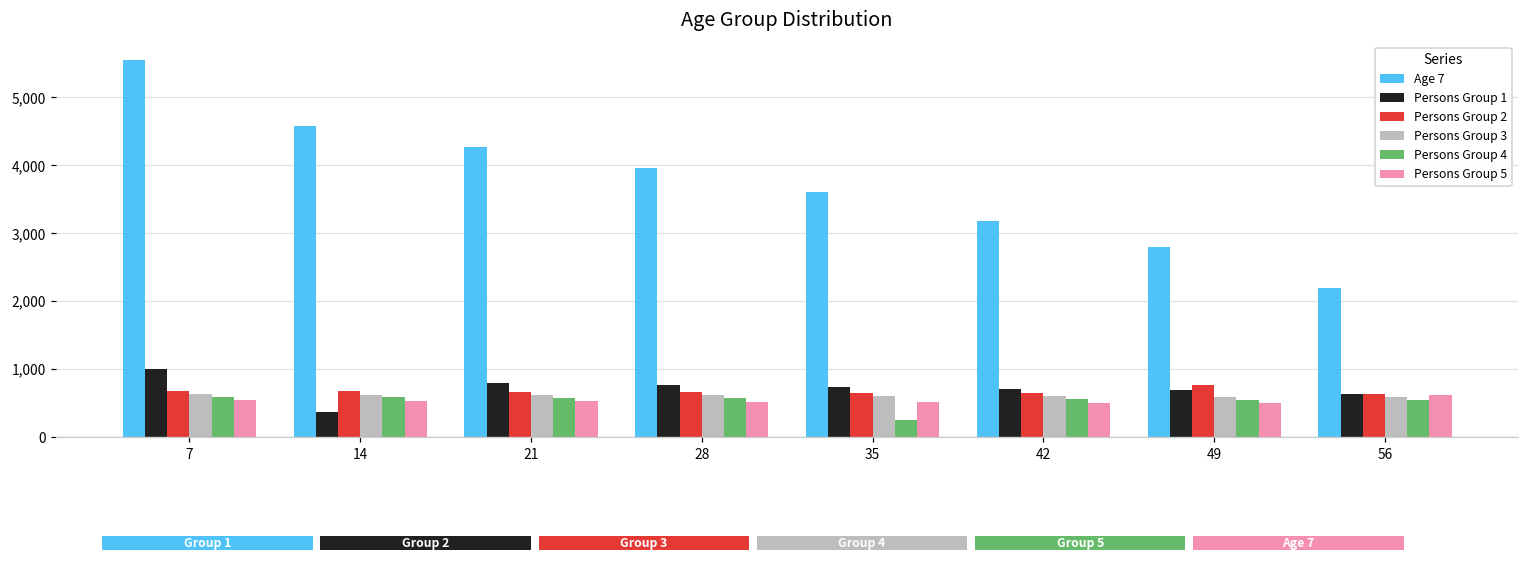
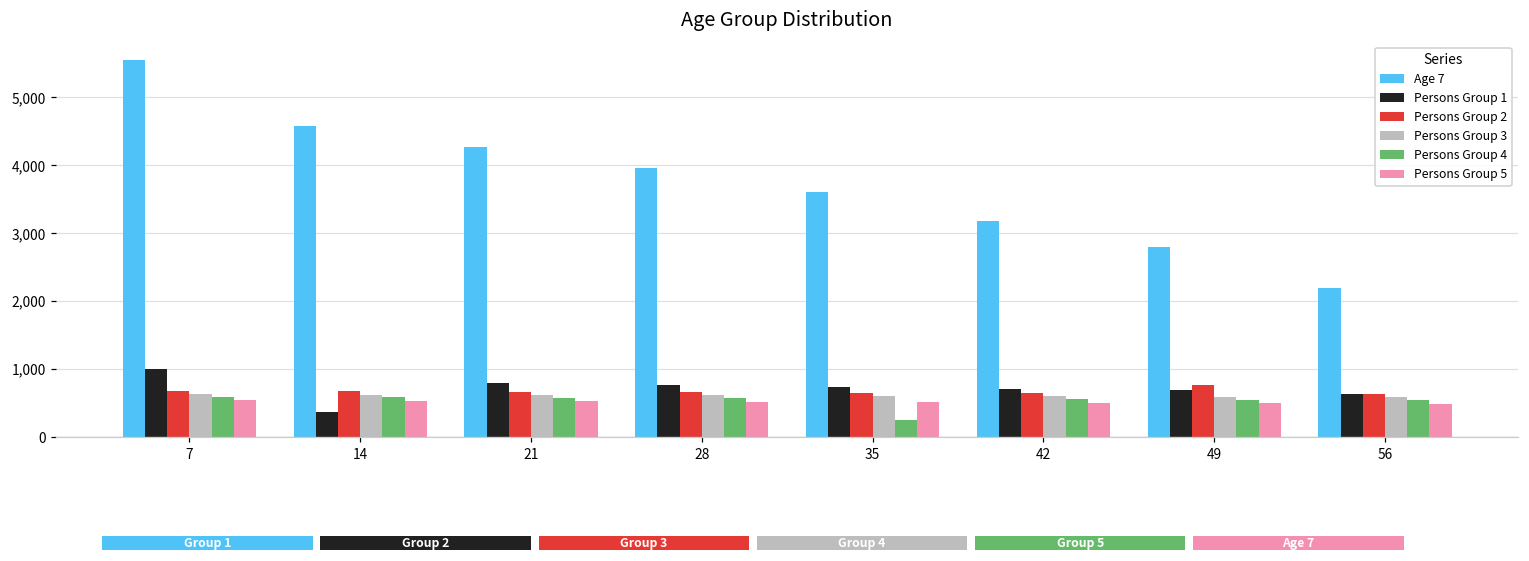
Persons Group 5, 56: 600 -> 500
